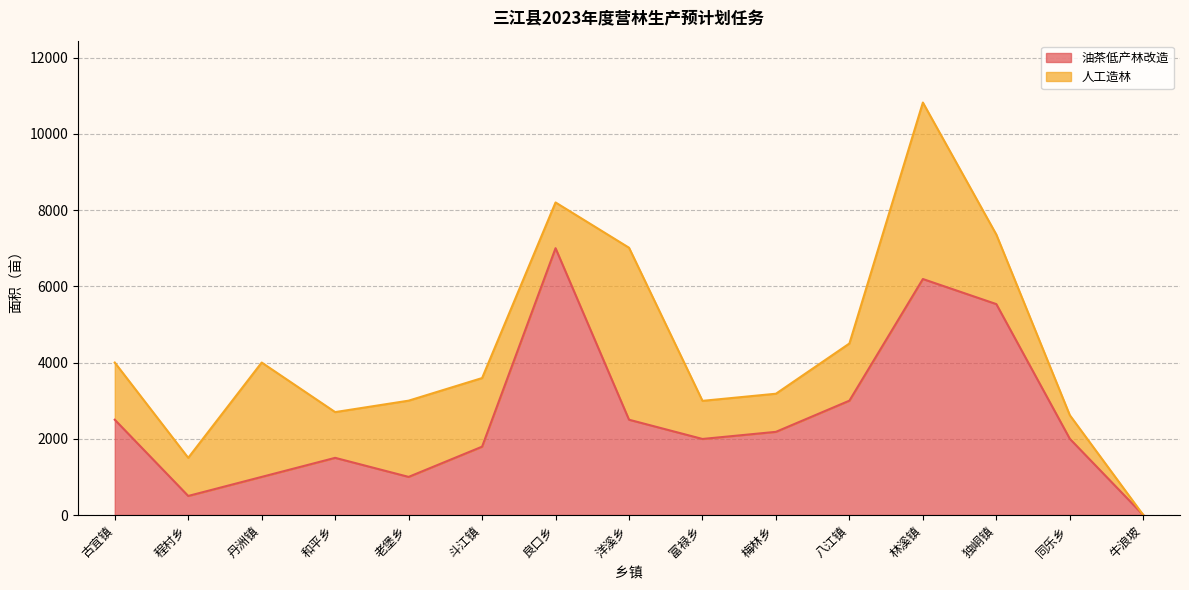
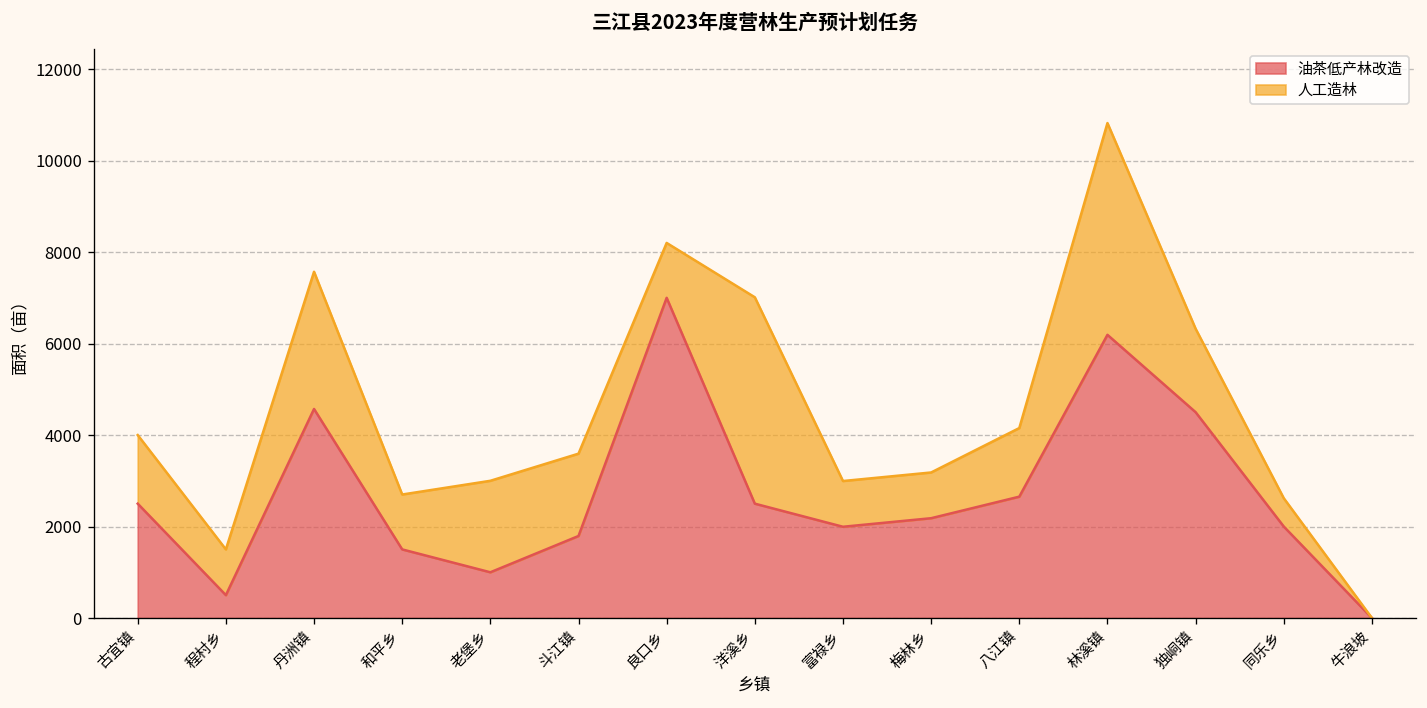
油茶低产林改造, 丹洲镇: 1000 -> 4600
油茶低产林改造, 八江镇: 3000 -> 2700
油茶低产林改造, 独峒镇: 5500 -> 4500
